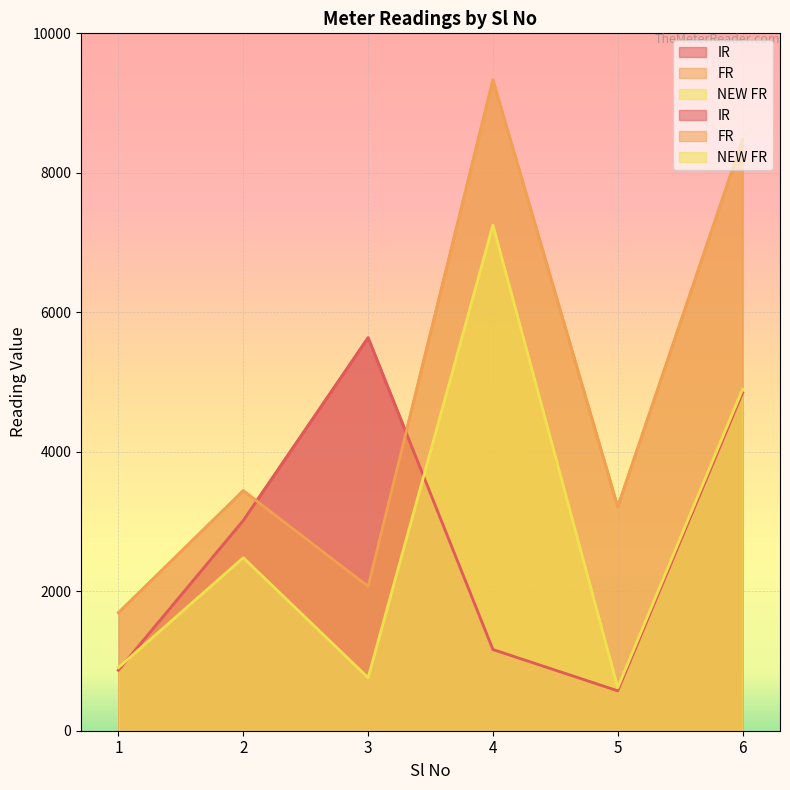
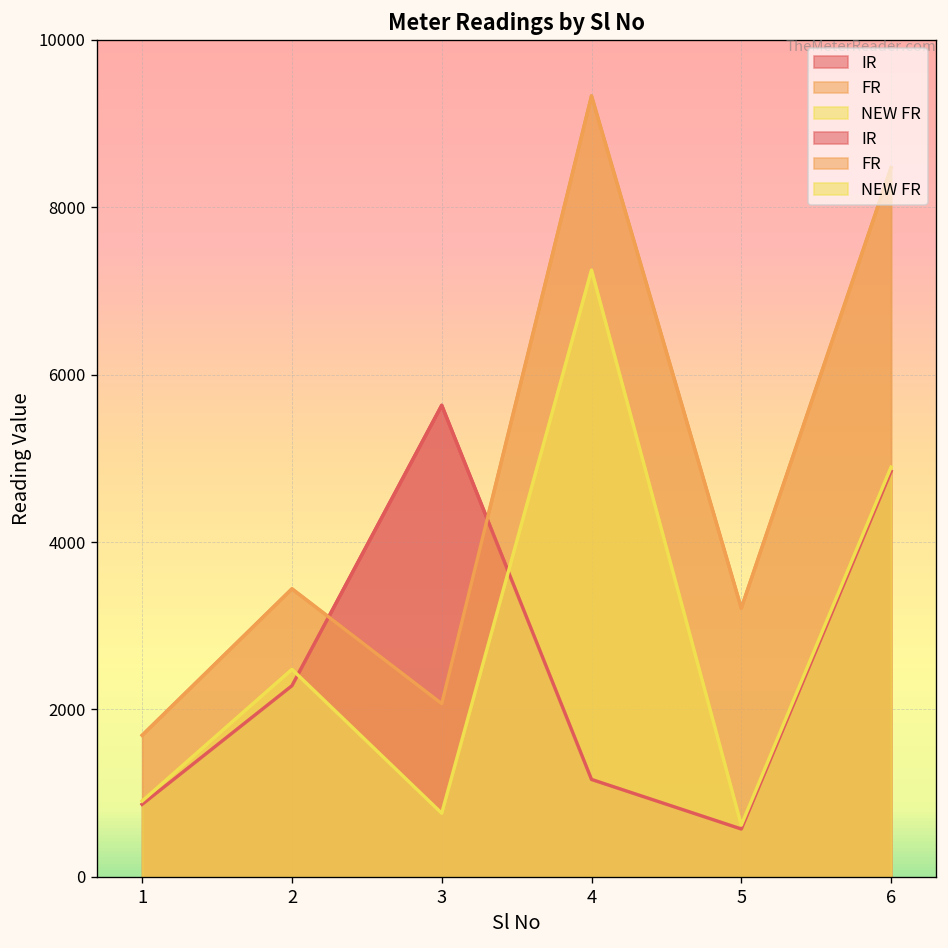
IR, 2: 3000 -> 2300
